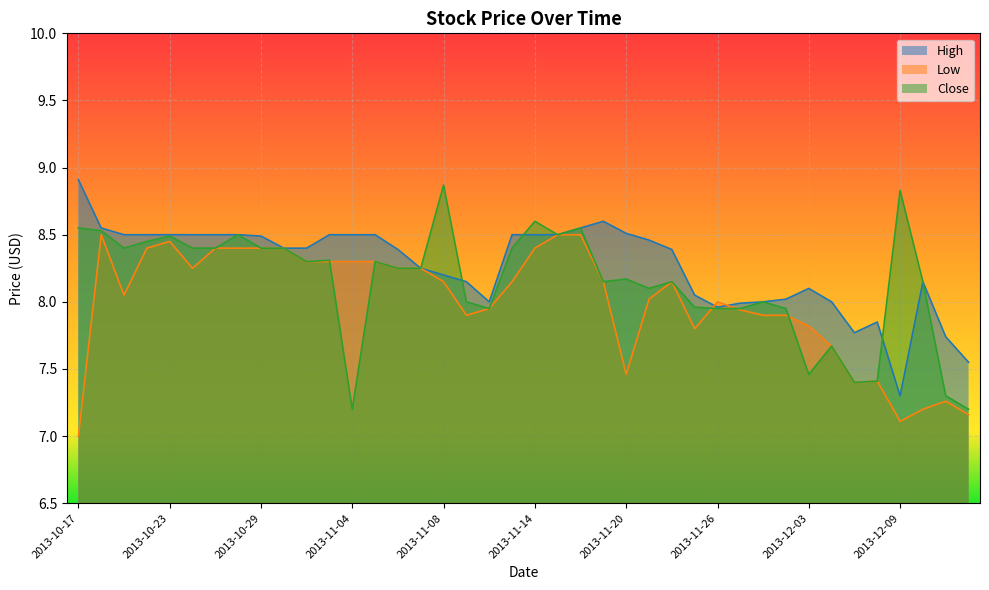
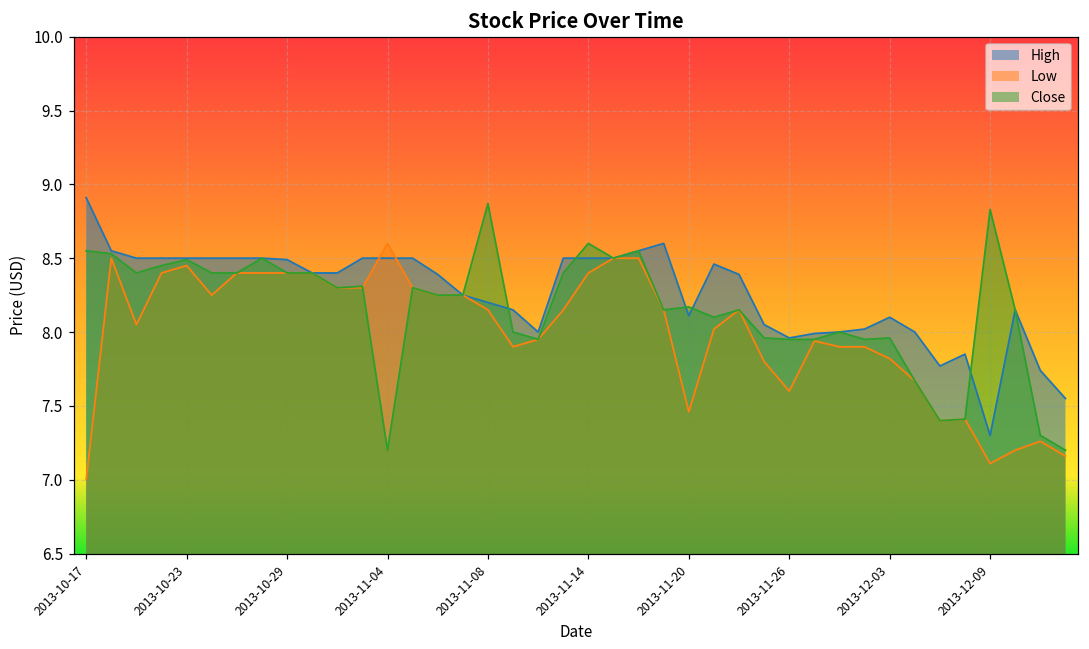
Low, 2013-11-04: 8.3 -> 8.6
High, 2013-11-20: 8.51 -> 8.11
Low, 2013-11-26: 8.0 -> 7.6
Close, 2013-12-03: 7.46 -> 7.96
